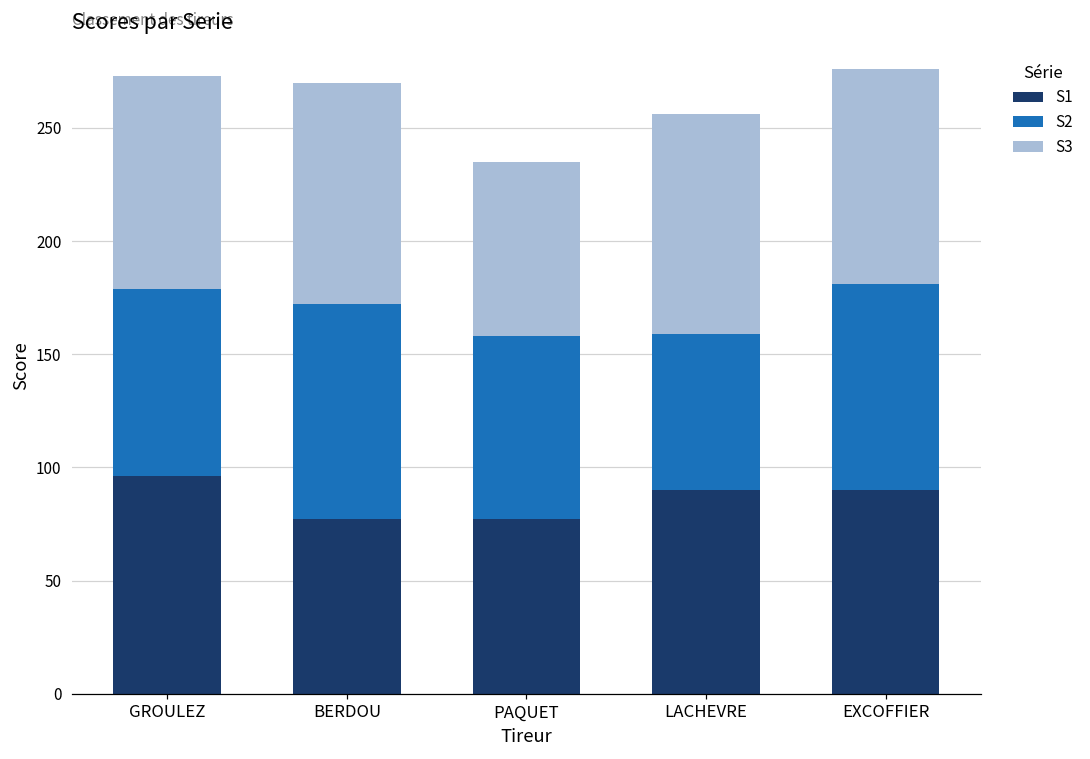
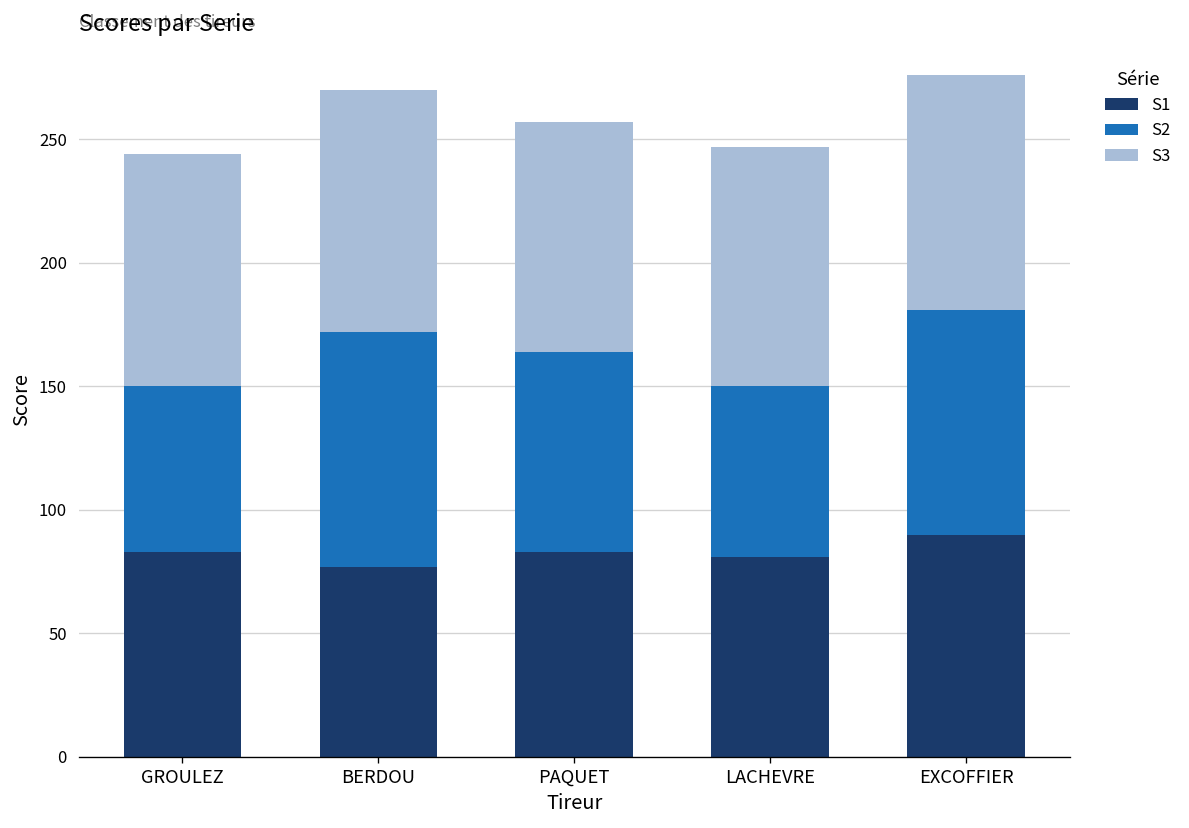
S1, GROULEZ: 96 -> 83
S2, GROULEZ: 83 -> 67
S1, PAQUET: 77 -> 83
S3, PAQUET: 77 -> 93
S1, LACHEVRE: 90 -> 81
